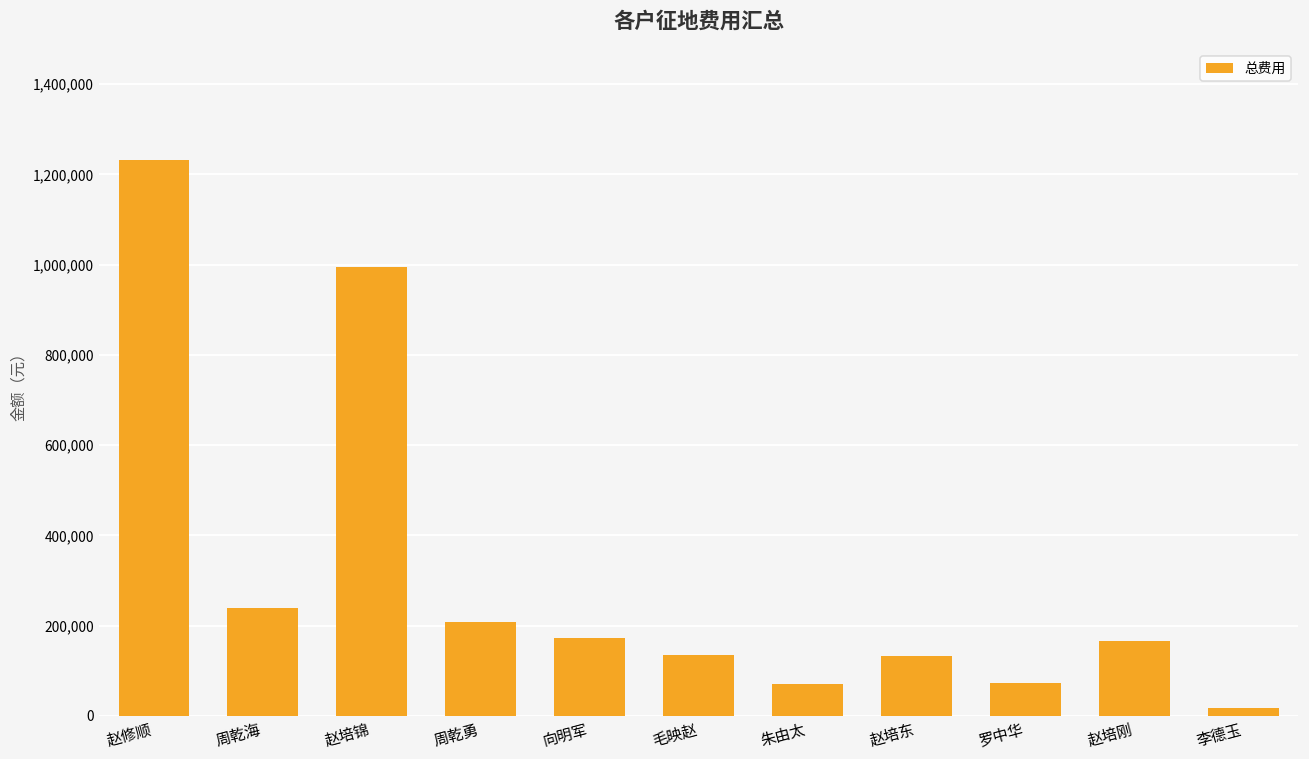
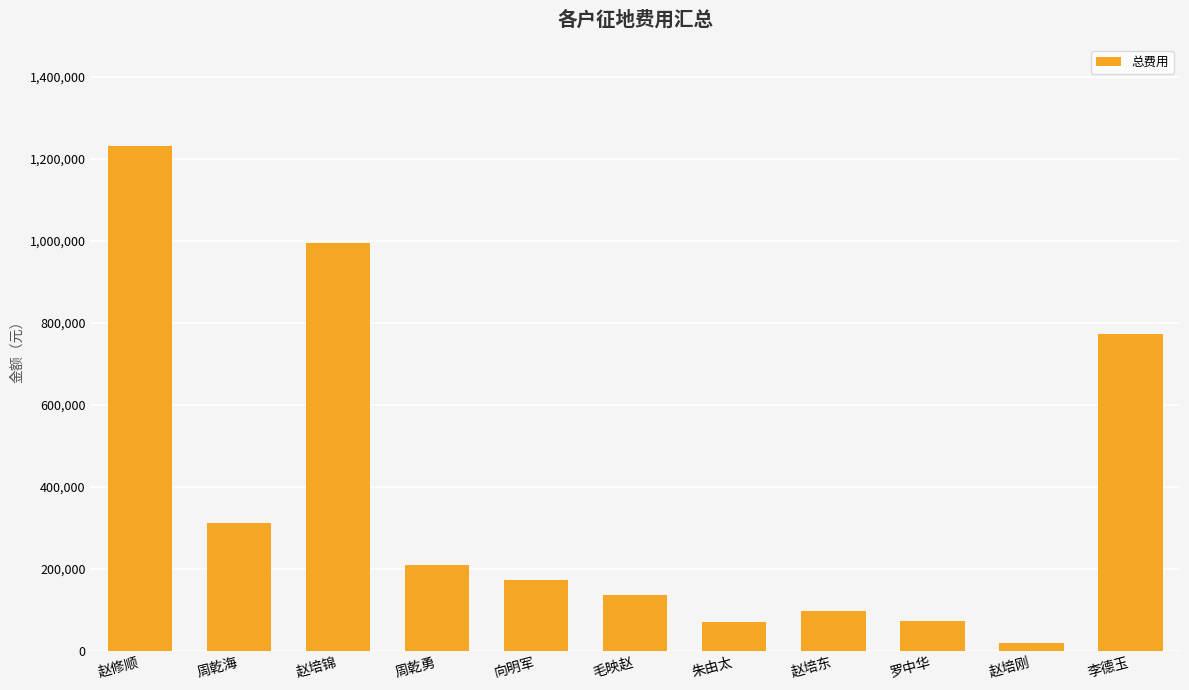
周乾海: 240,000 -> 310,000
赵培东: 130,000 -> 100,000
赵培刚: 170,000 -> 20,000
李德玉: 20,000 -> 770,000
